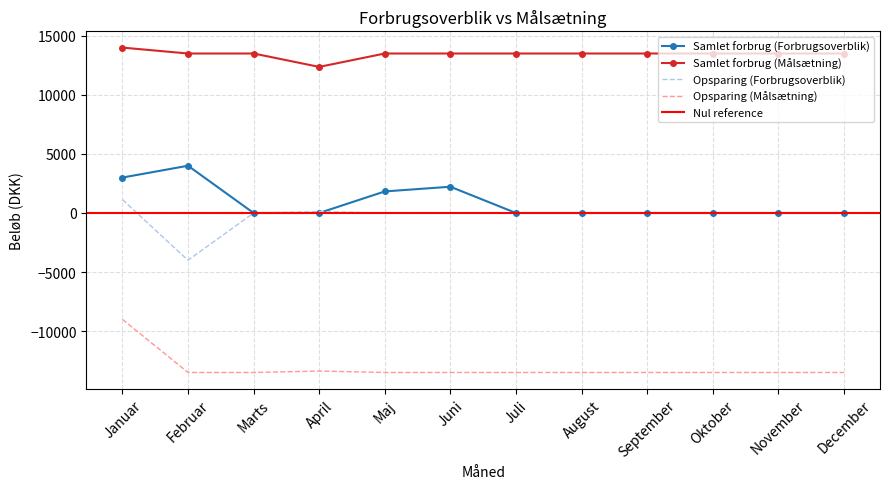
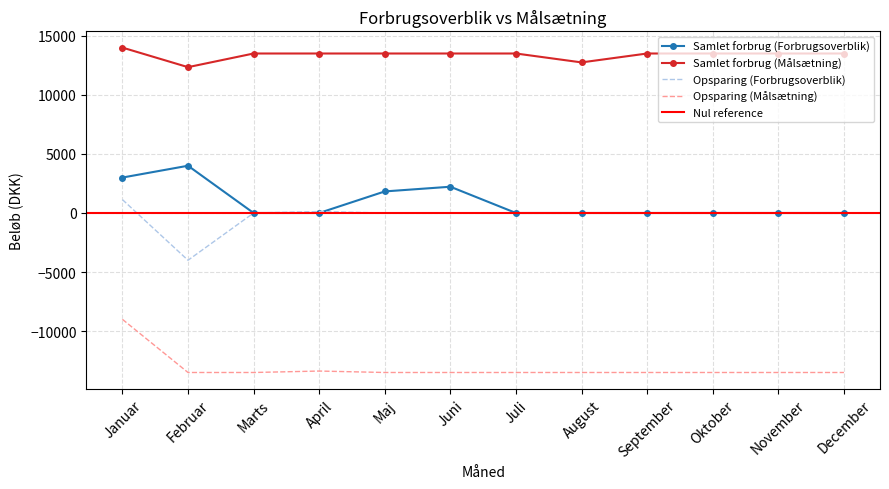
Samlet forbrug (Målsætning), Februar: 13500 -> 12300
Samlet forbrug (Målsætning), April: 12400 -> 13500
Samlet forbrug (Målsætning), August: 13500 -> 12700
